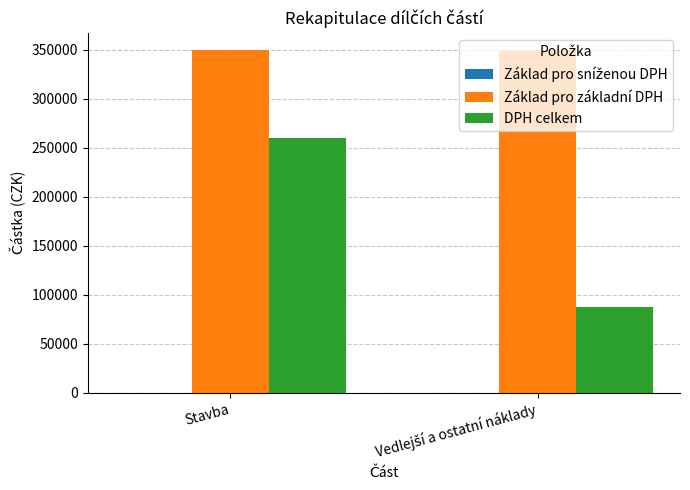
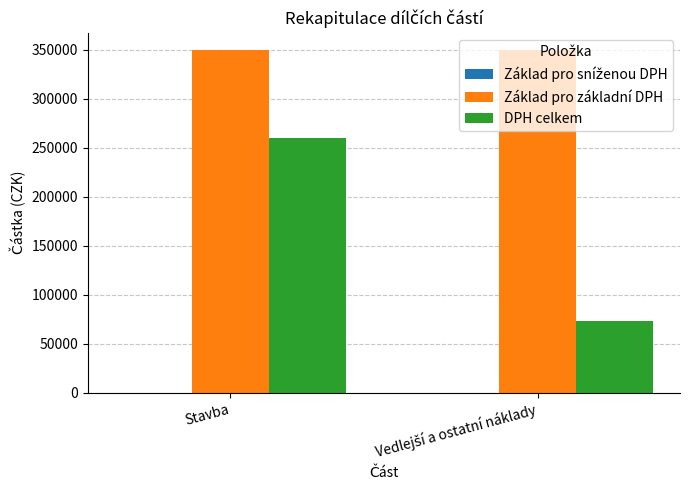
DPH celkem, Vedlejší a ostatní náklady: 90000 -> 70000
